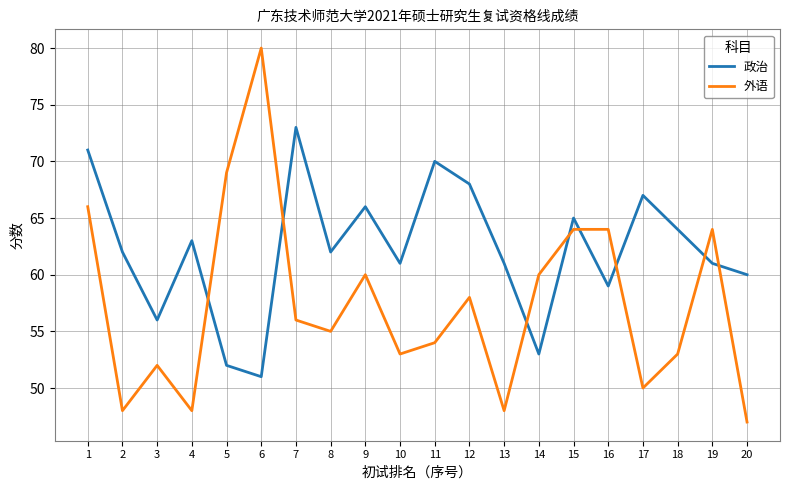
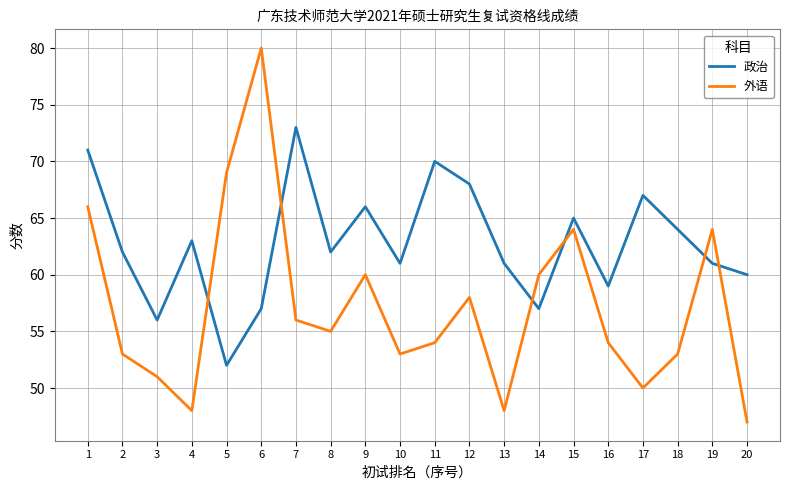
外语, 2: 48 -> 53
外语, 3: 52 -> 51
政治, 6: 51 -> 57
政治, 14: 53 -> 57
外语, 16: 64 -> 54
